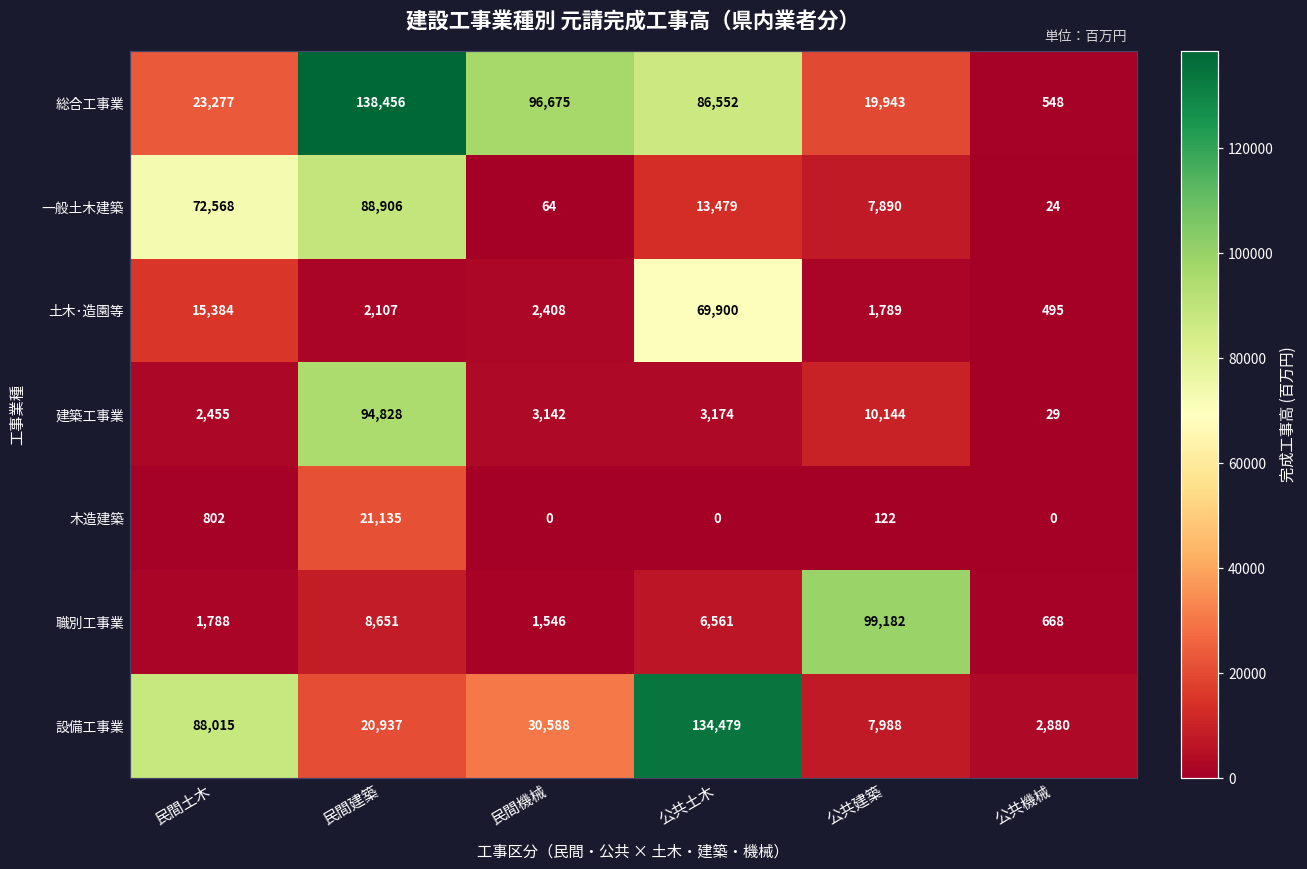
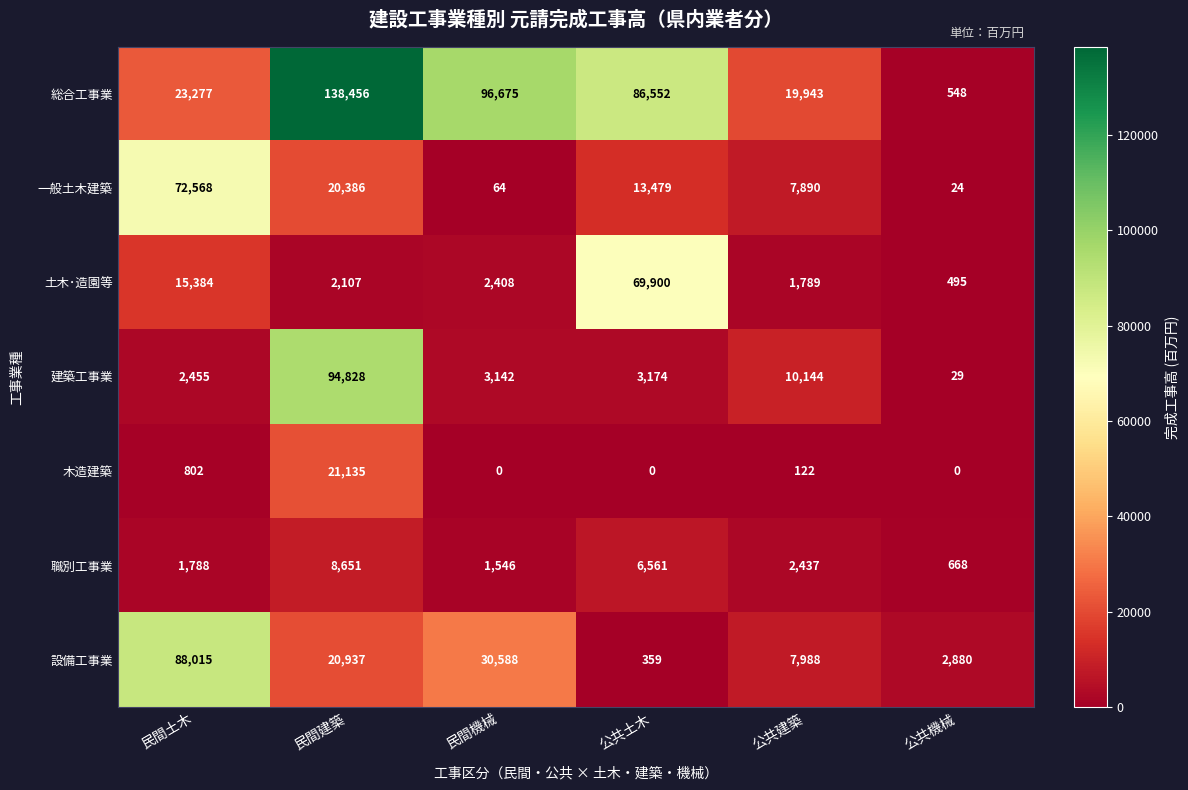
一般土木建築, 民間建築: 88,906 -> 20,386
職別工事業, 公共建築: 99,182 -> 2,437
設備工事業, 公共土木: 134,479 -> 359
